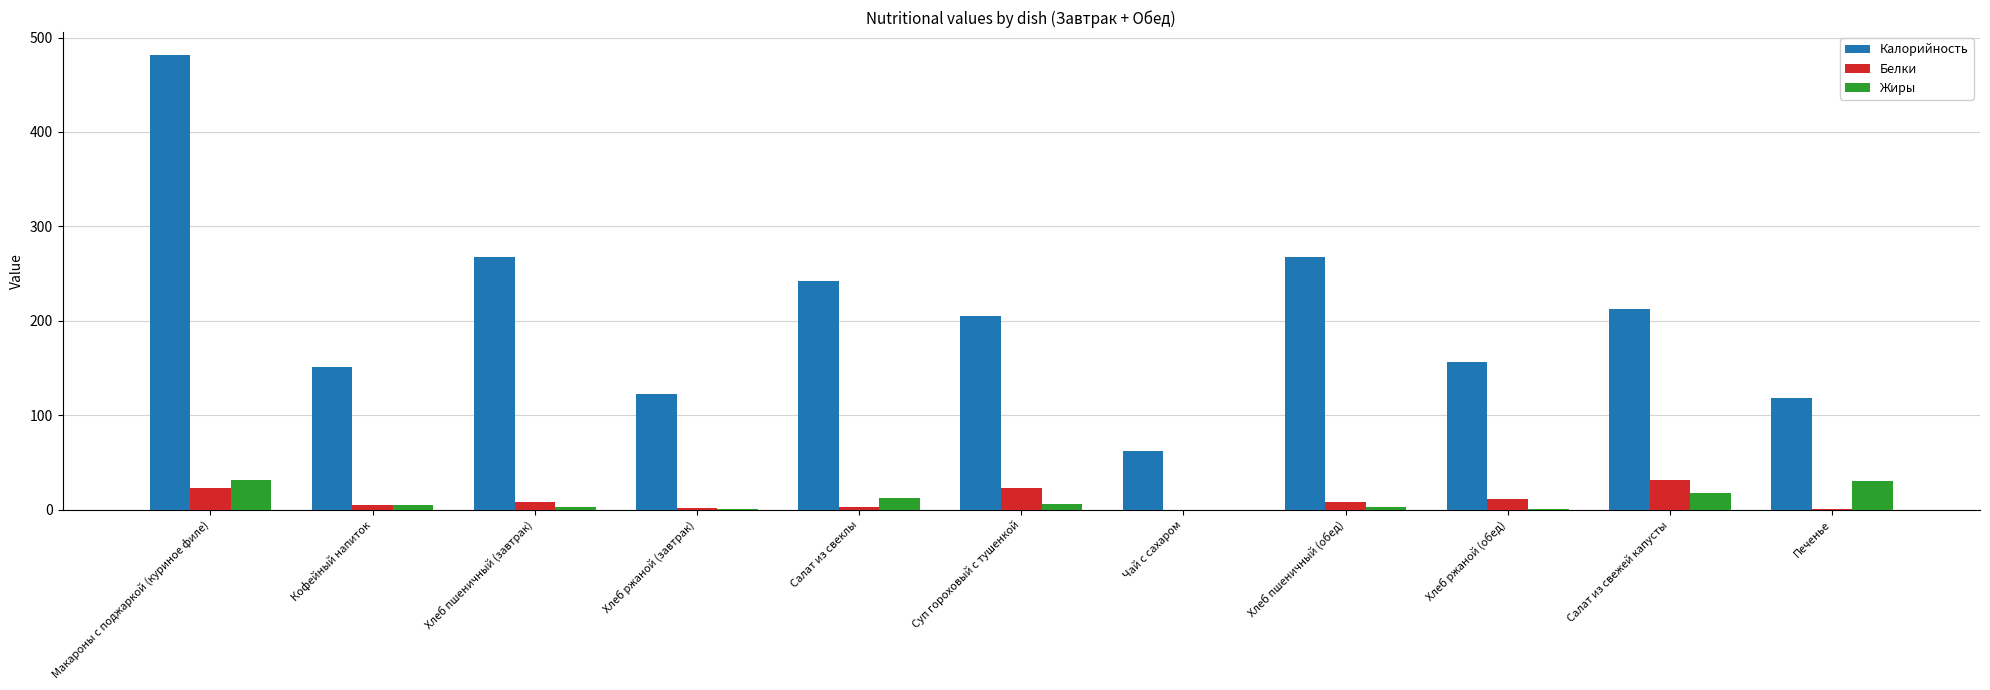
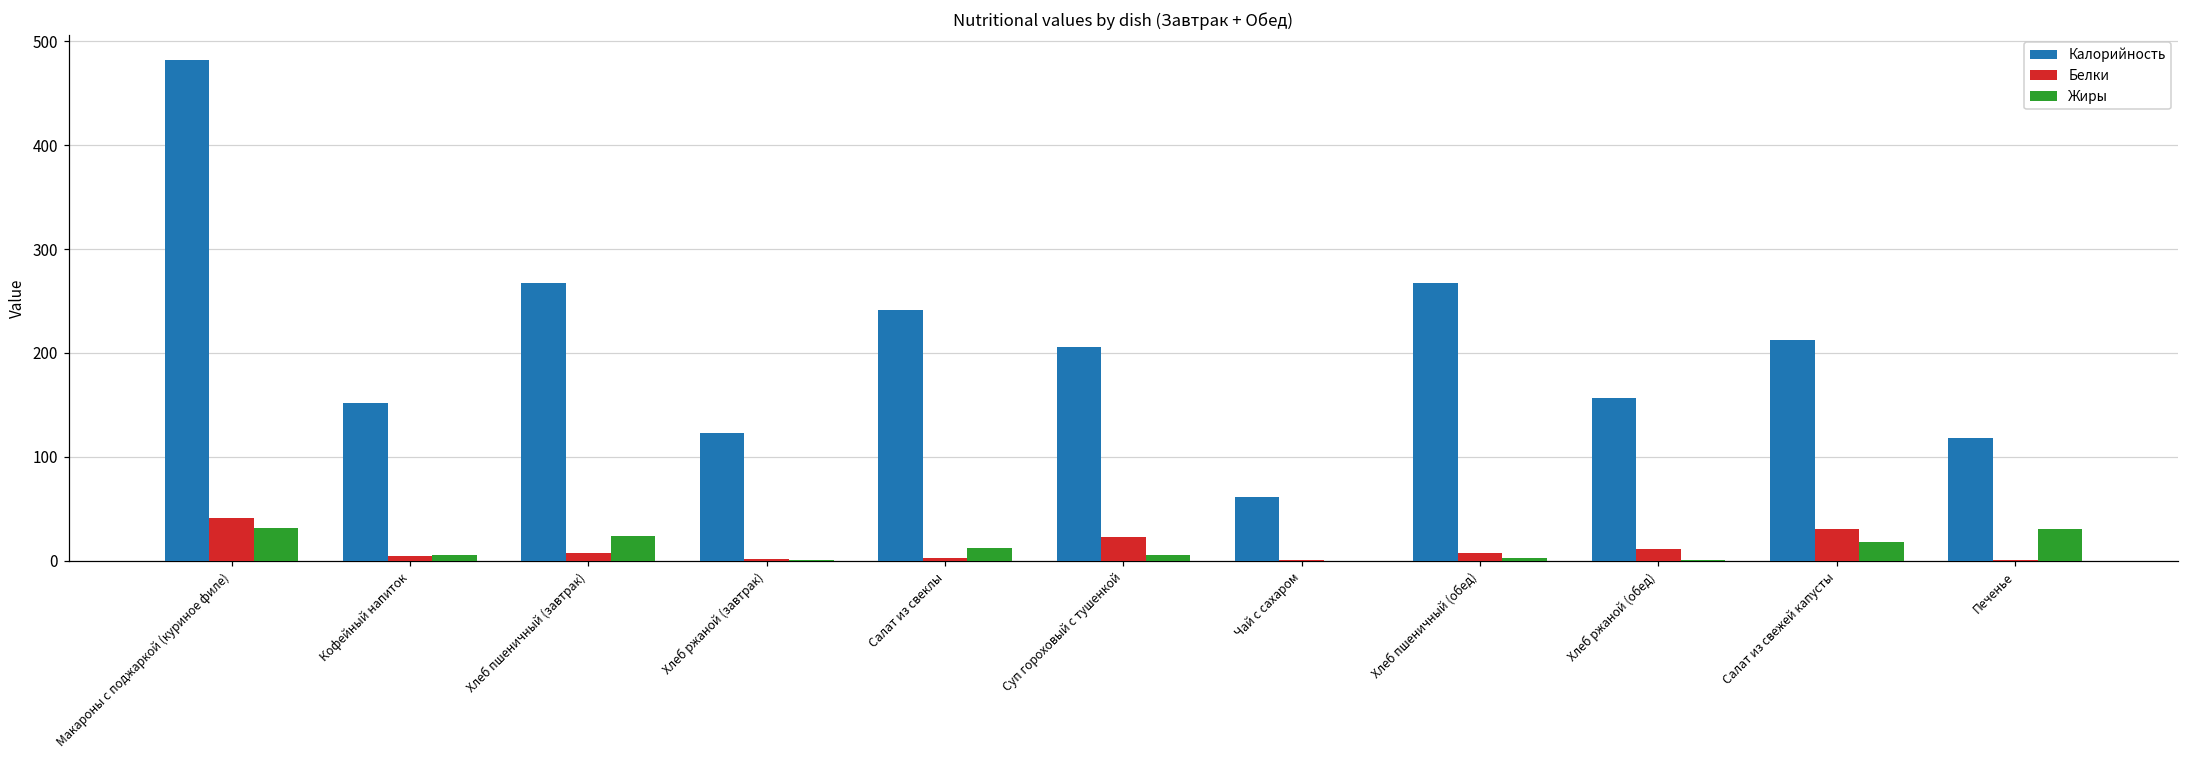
Белки, Макароны с поджаркой (куриное филе): 20 -> 40
Жиры, Хлеб пшеничный (завтрак): 0 -> 20
